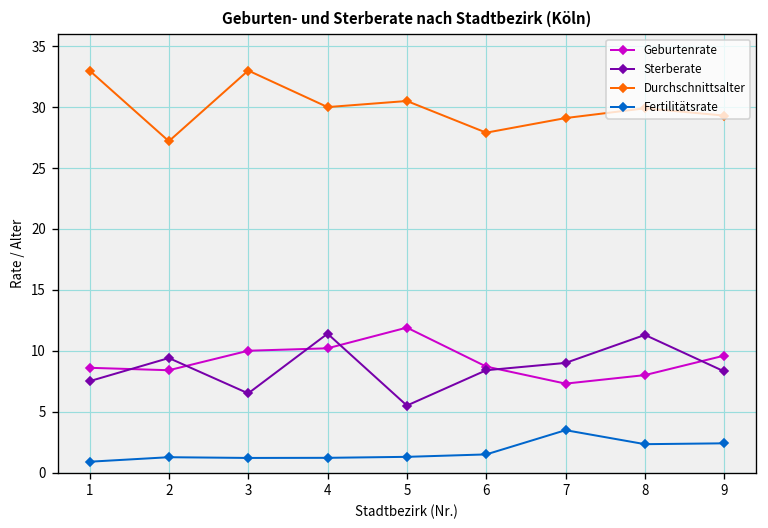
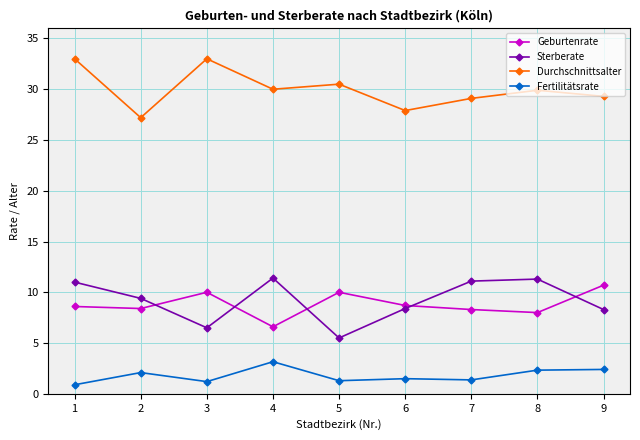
Sterberate, 1: 7.5 -> 11.0
Fertilitätsrate, 2: 1.3 -> 2.1
Geburtenrate, 4: 10.2 -> 6.6
Fertilitätsrate, 4: 1.2 -> 3.2
Geburtenrate, 5: 11.9 -> 10.0
Geburtenrate, 7: 7.3 -> 8.3
Sterberate, 7: 9.0 -> 11.1
Fertilitätsrate, 7: 3.5 -> 1.4
Geburtenrate, 9: 9.6 -> 10.7
